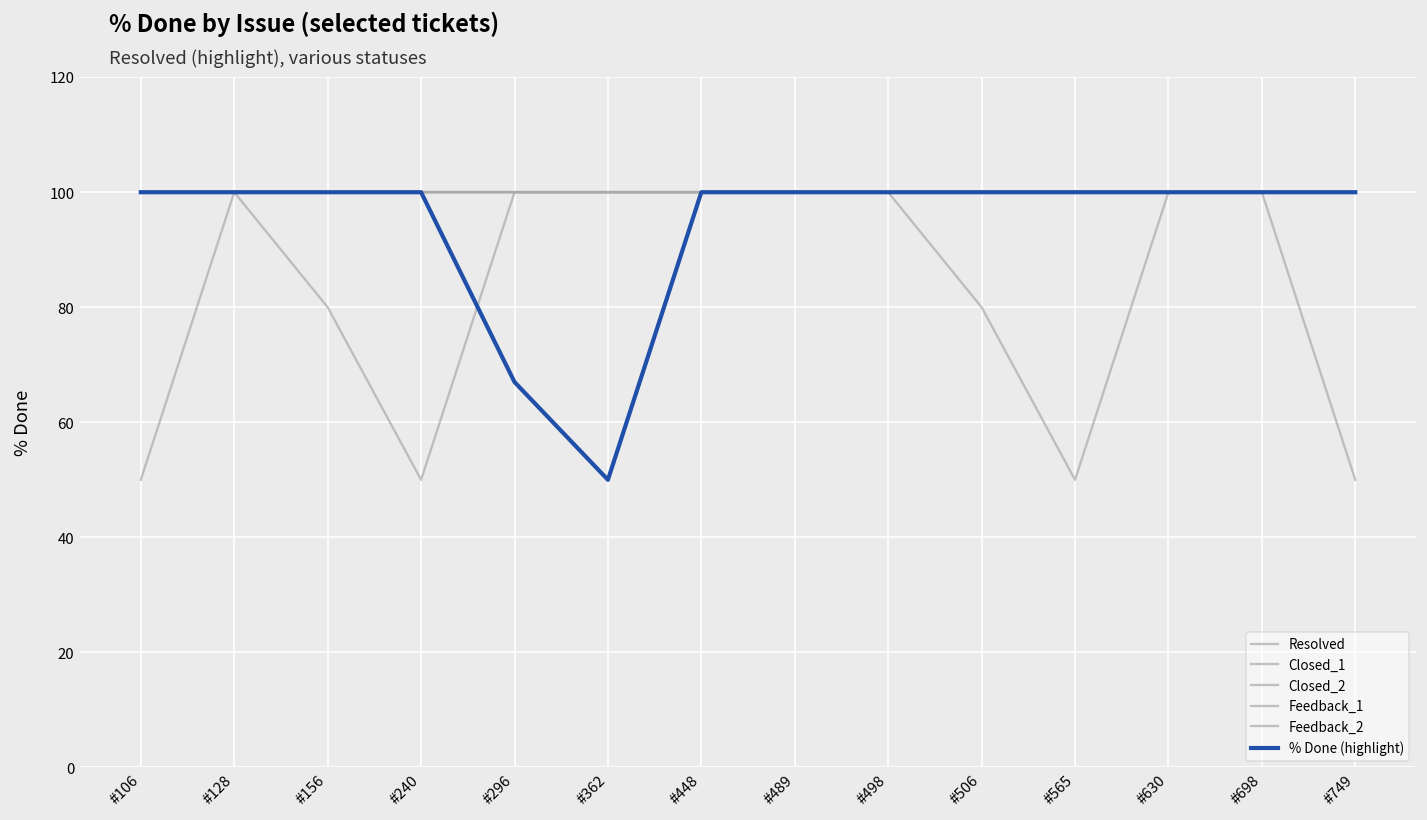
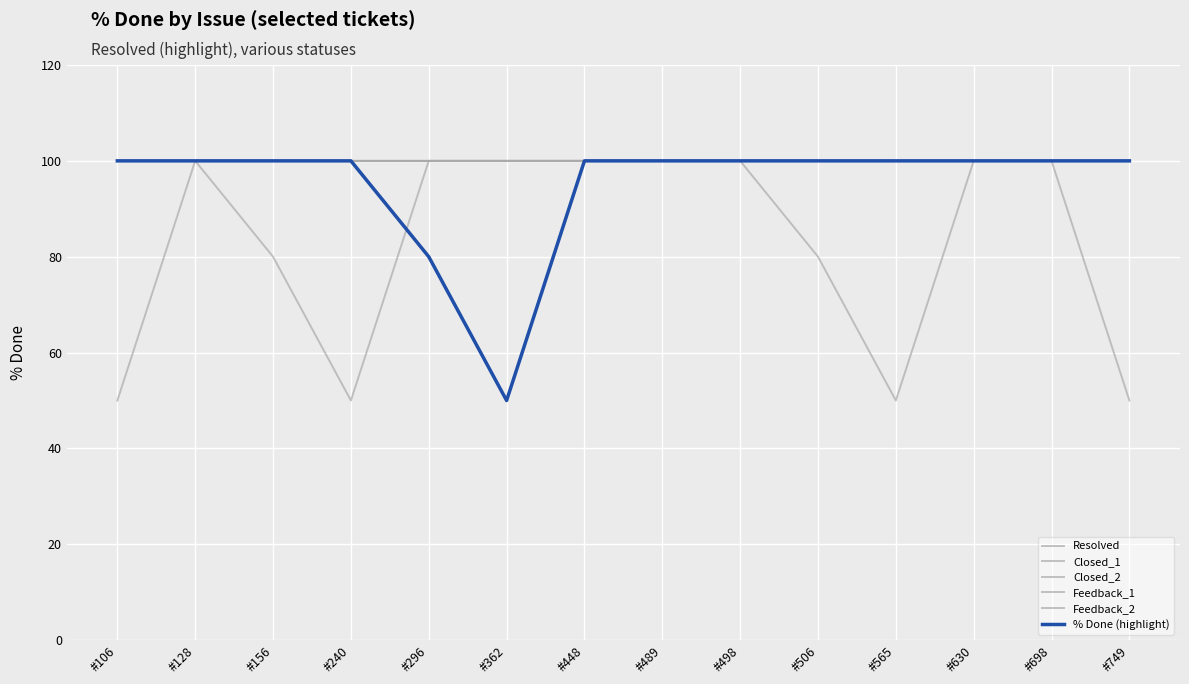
% Done (highlight), #296: 67 -> 80
